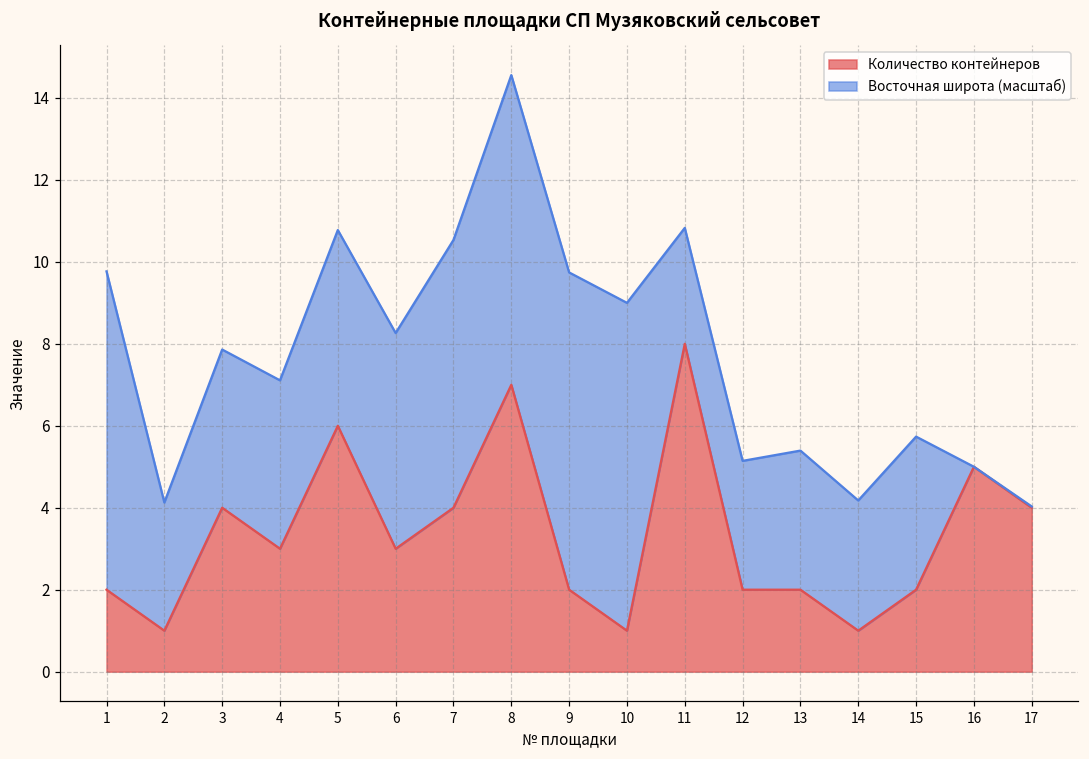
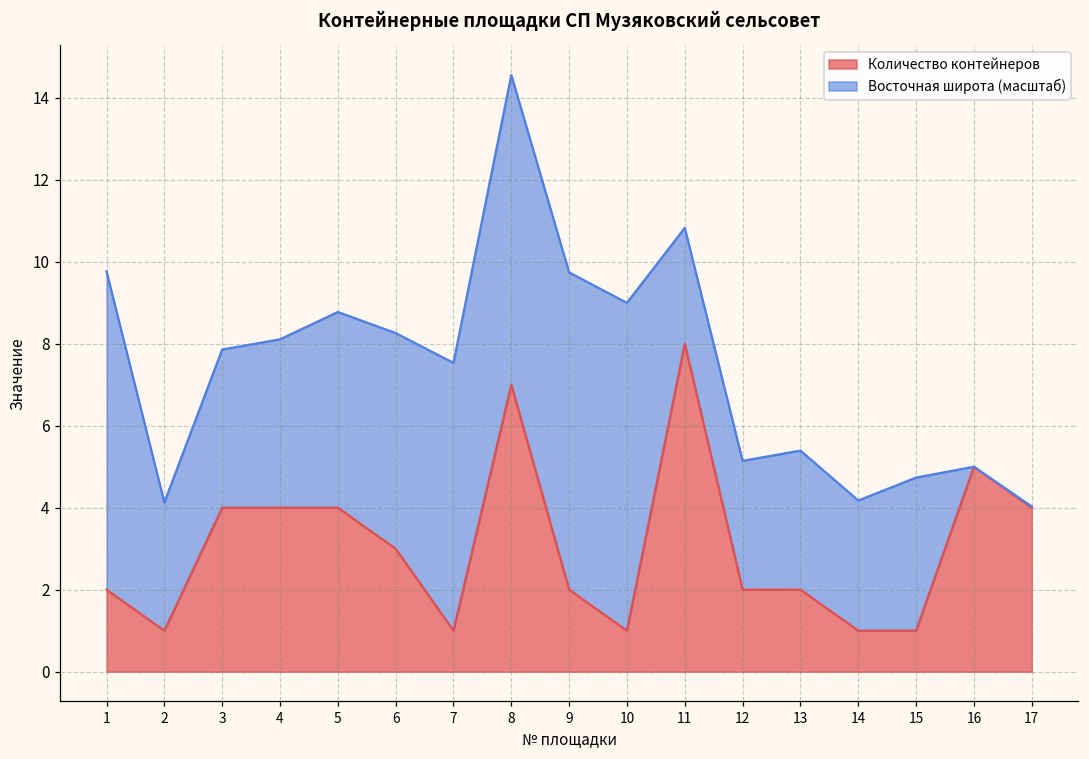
Количество контейнеров, 4: 3 -> 4
Количество контейнеров, 5: 6 -> 4
Количество контейнеров, 7: 4 -> 1
Количество контейнеров, 15: 2 -> 1
